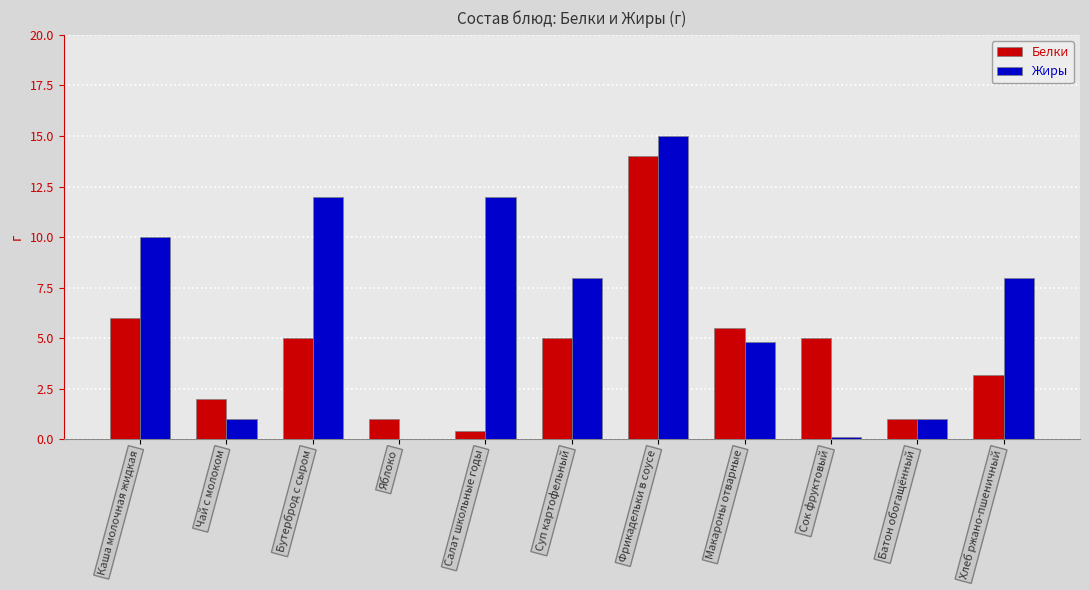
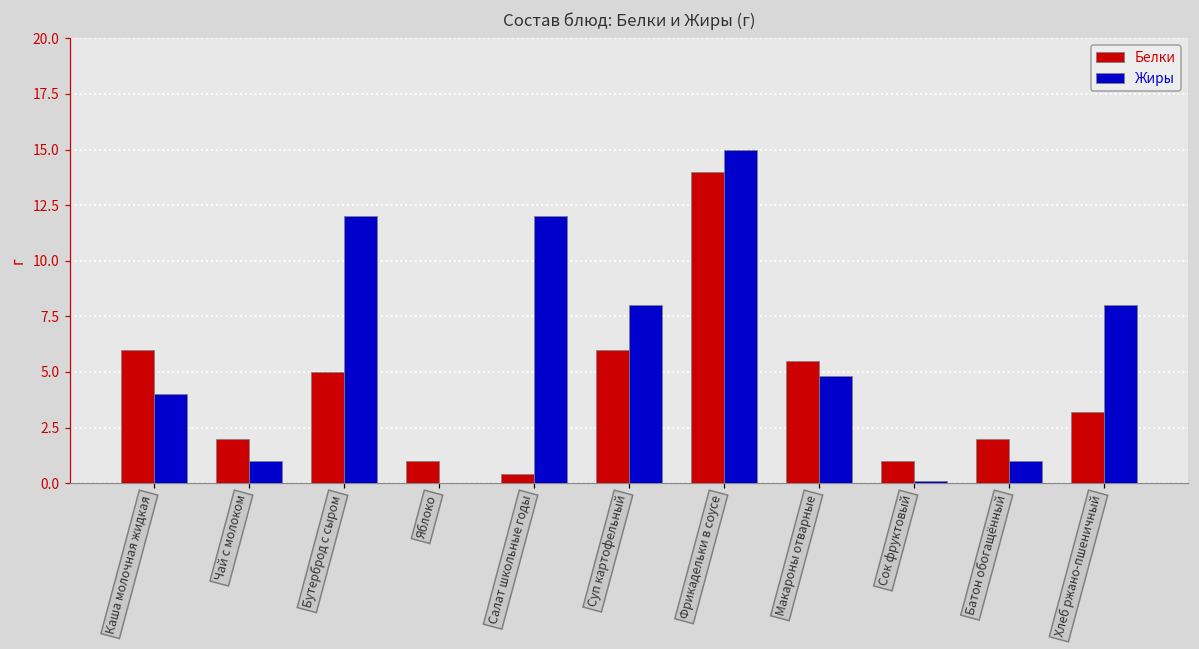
Жиры, Каша молочная жидкая: 10 -> 4
Белки, Суп картофельный: 5 -> 6
Белки, Сок фруктовый: 5 -> 1
Белки, Батон обогащённый: 1 -> 2
